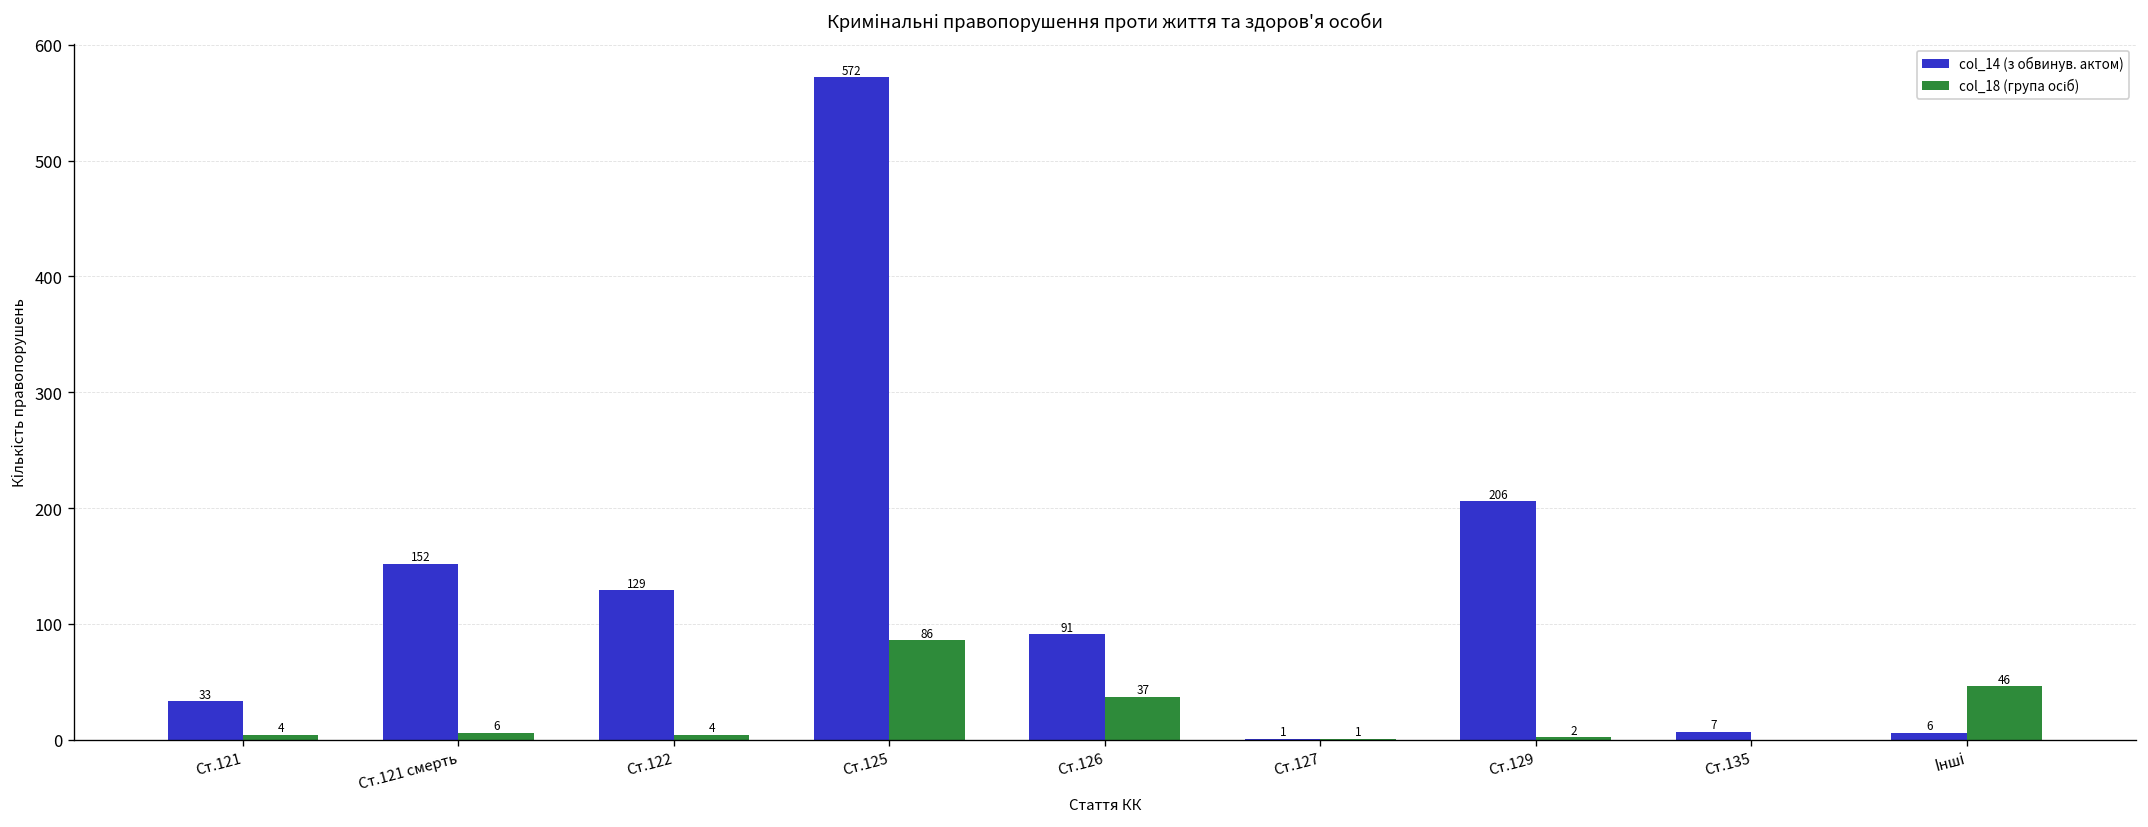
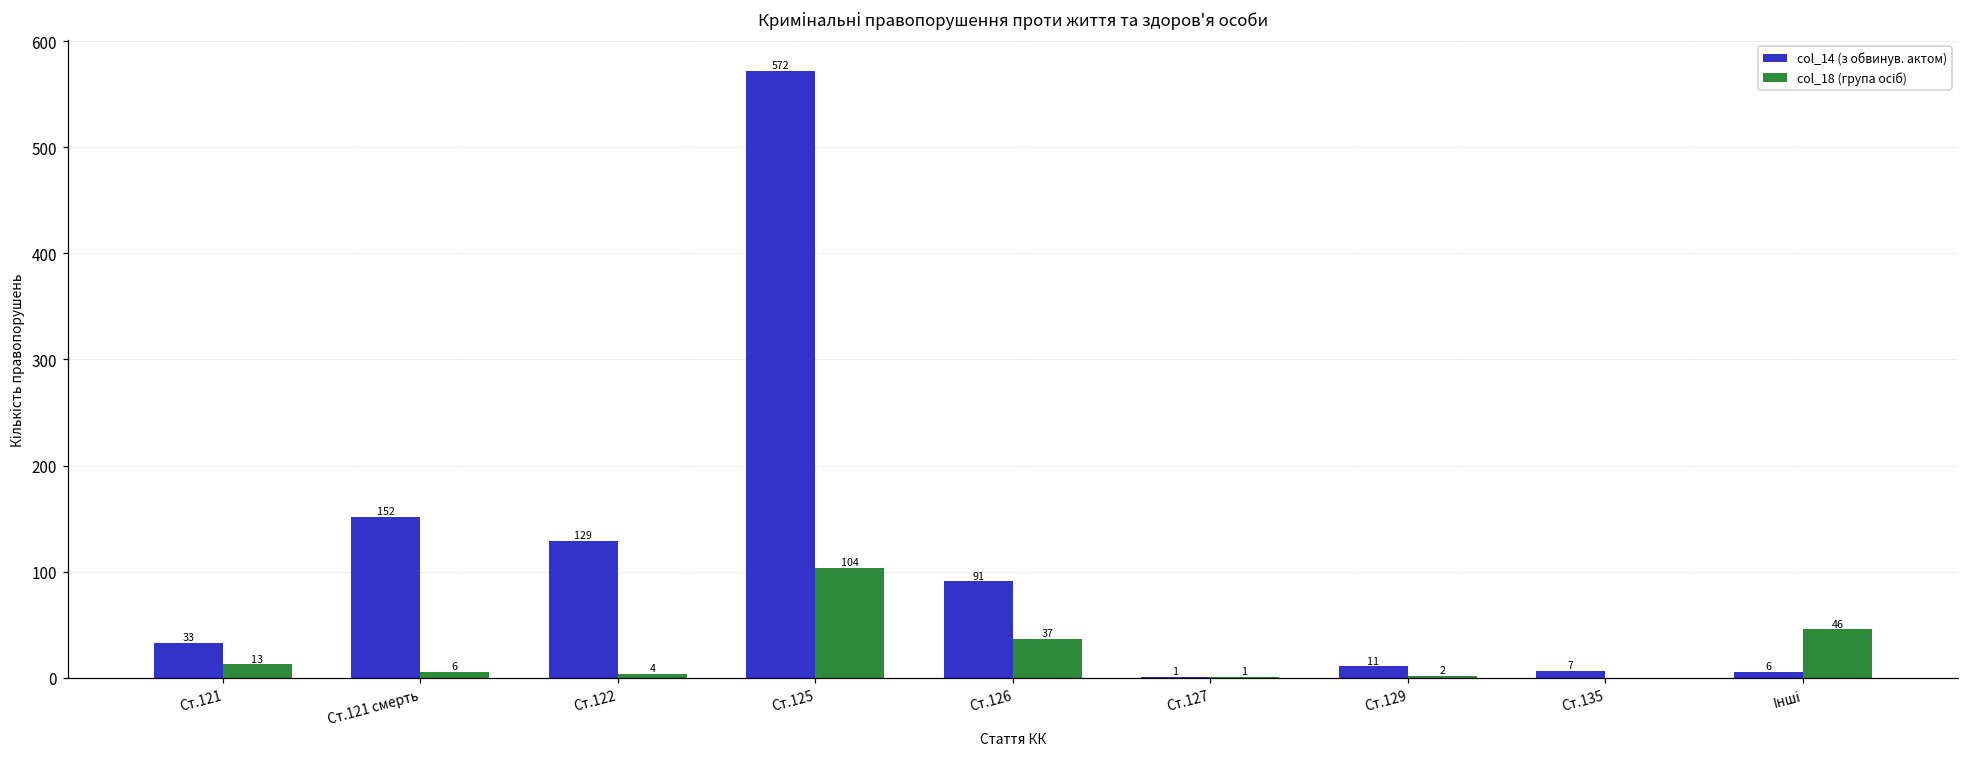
col_18 (група осіб), Ст.121: 4 -> 13
col_18 (група осіб), Ст.125: 86 -> 104
col_14 (з обвинув. актом), Ст.129: 206 -> 11
